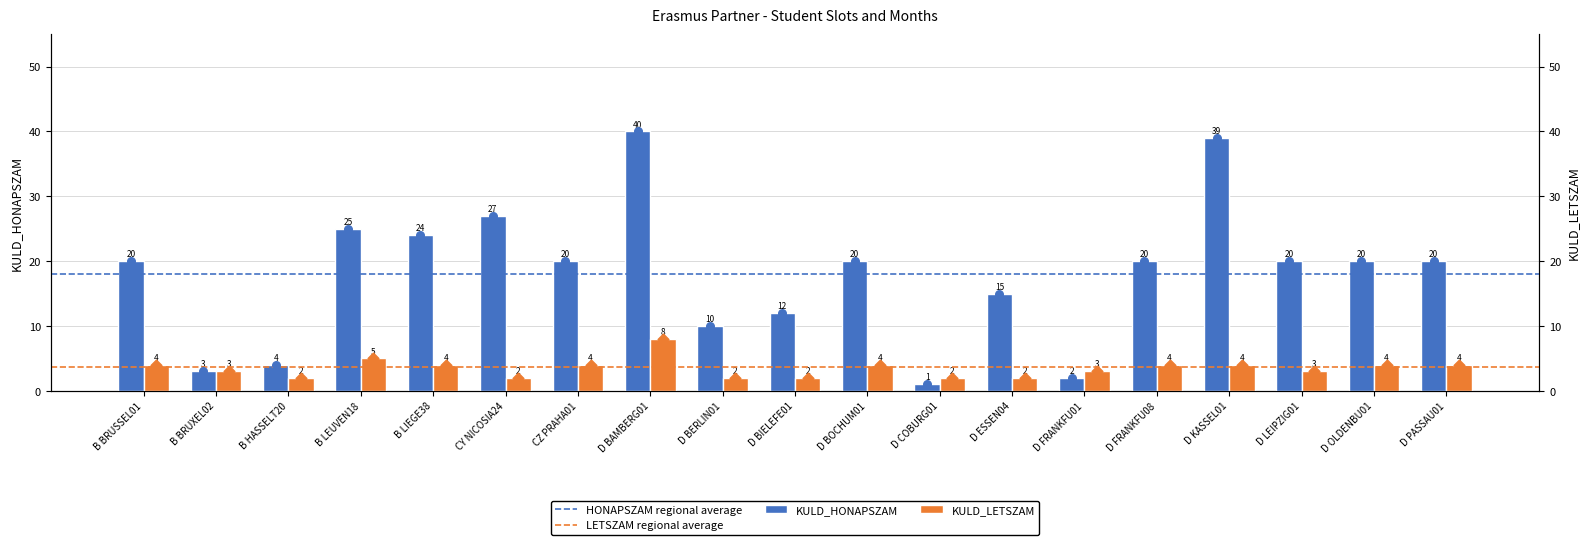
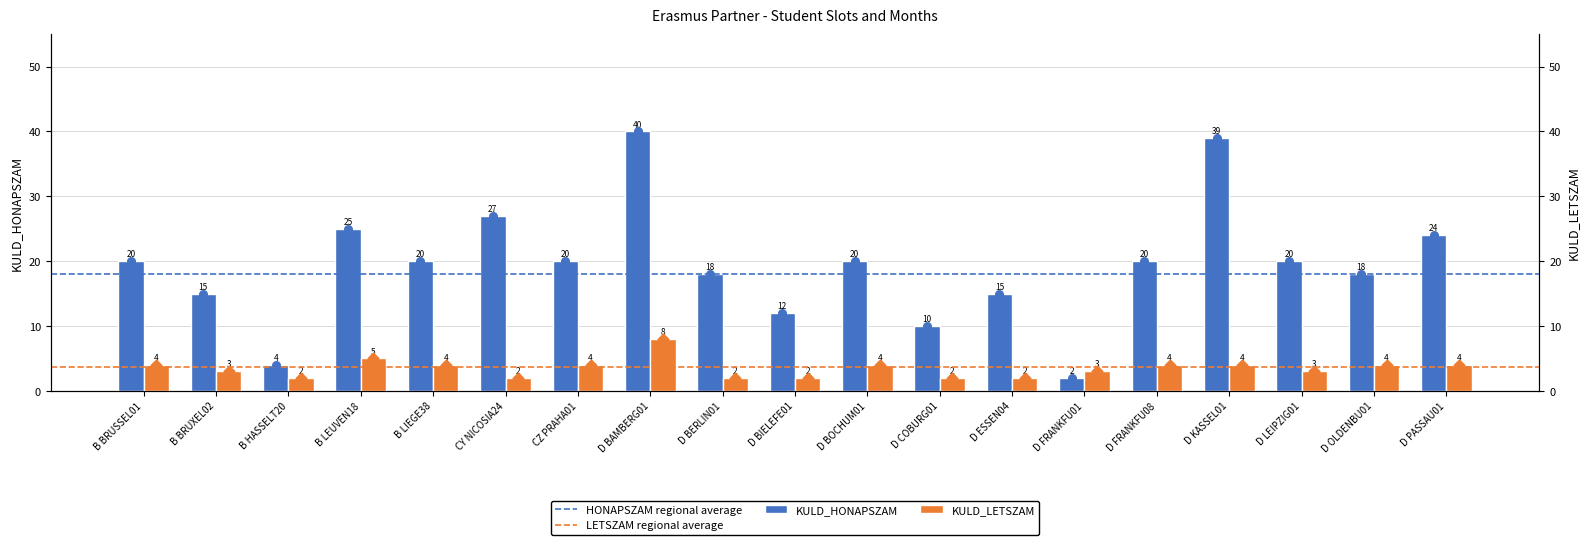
KULD_HONAPSZAM, B BRUXEL02: 3 -> 15
KULD_HONAPSZAM, B LIEGE38: 24 -> 20
KULD_HONAPSZAM, D BERLIN01: 10 -> 18
KULD_HONAPSZAM, D COBURG01: 1 -> 10
KULD_HONAPSZAM, D OLDENBU01: 20 -> 18
KULD_HONAPSZAM, D PASSAU01: 20 -> 24
